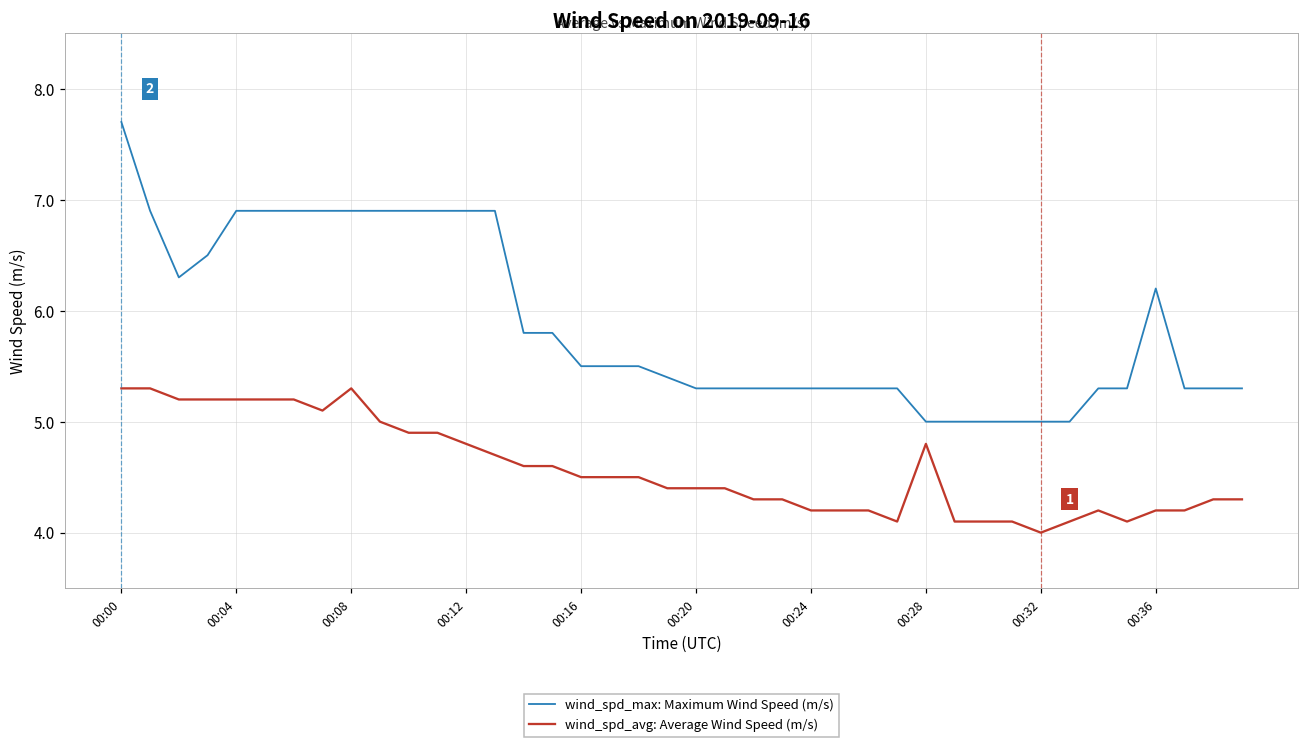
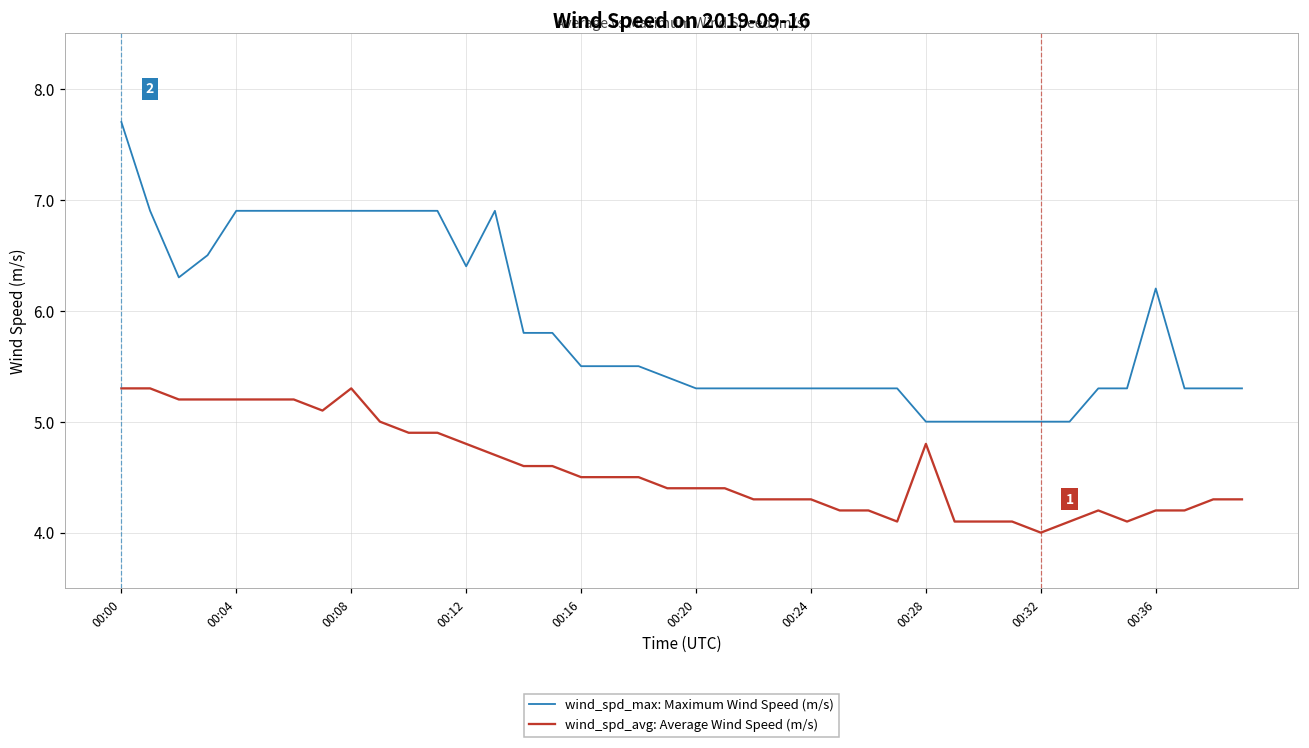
wind_spd_max: Maximum Wind Speed (m/s), 00:12: 6.9 -> 6.4
wind_spd_avg: Average Wind Speed (m/s), 00:24: 4.2 -> 4.3
